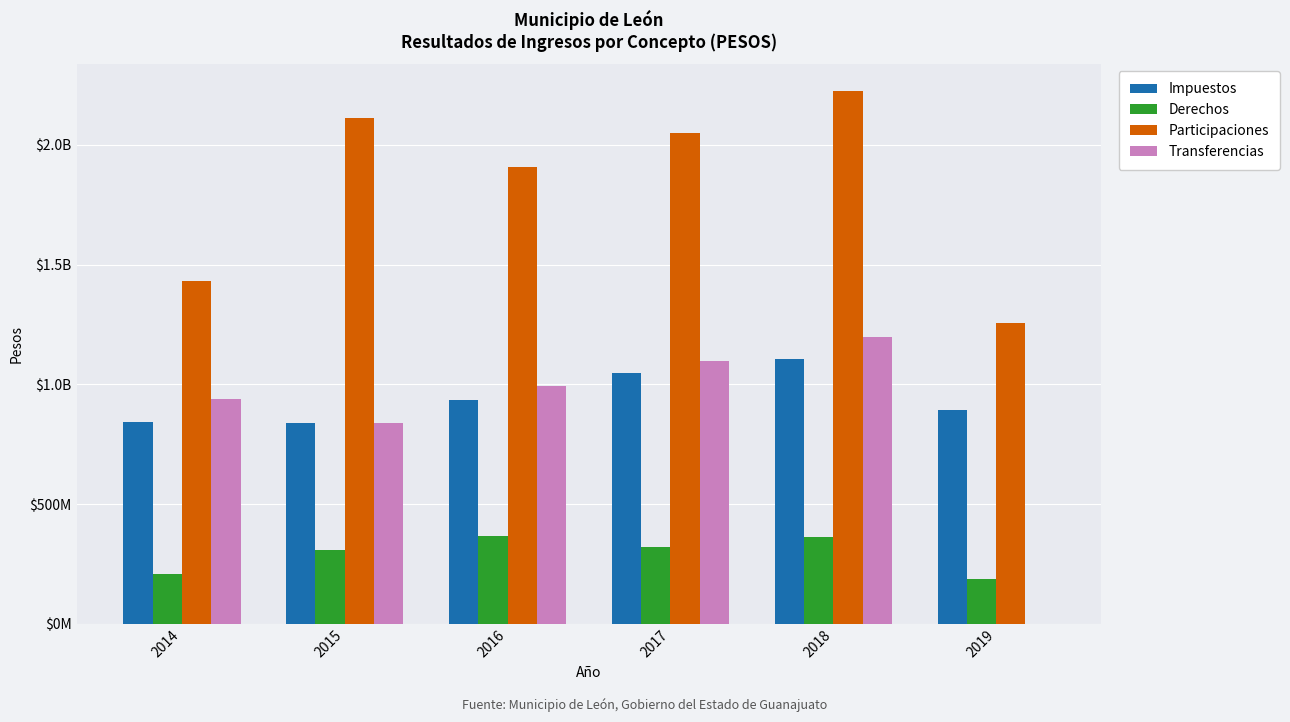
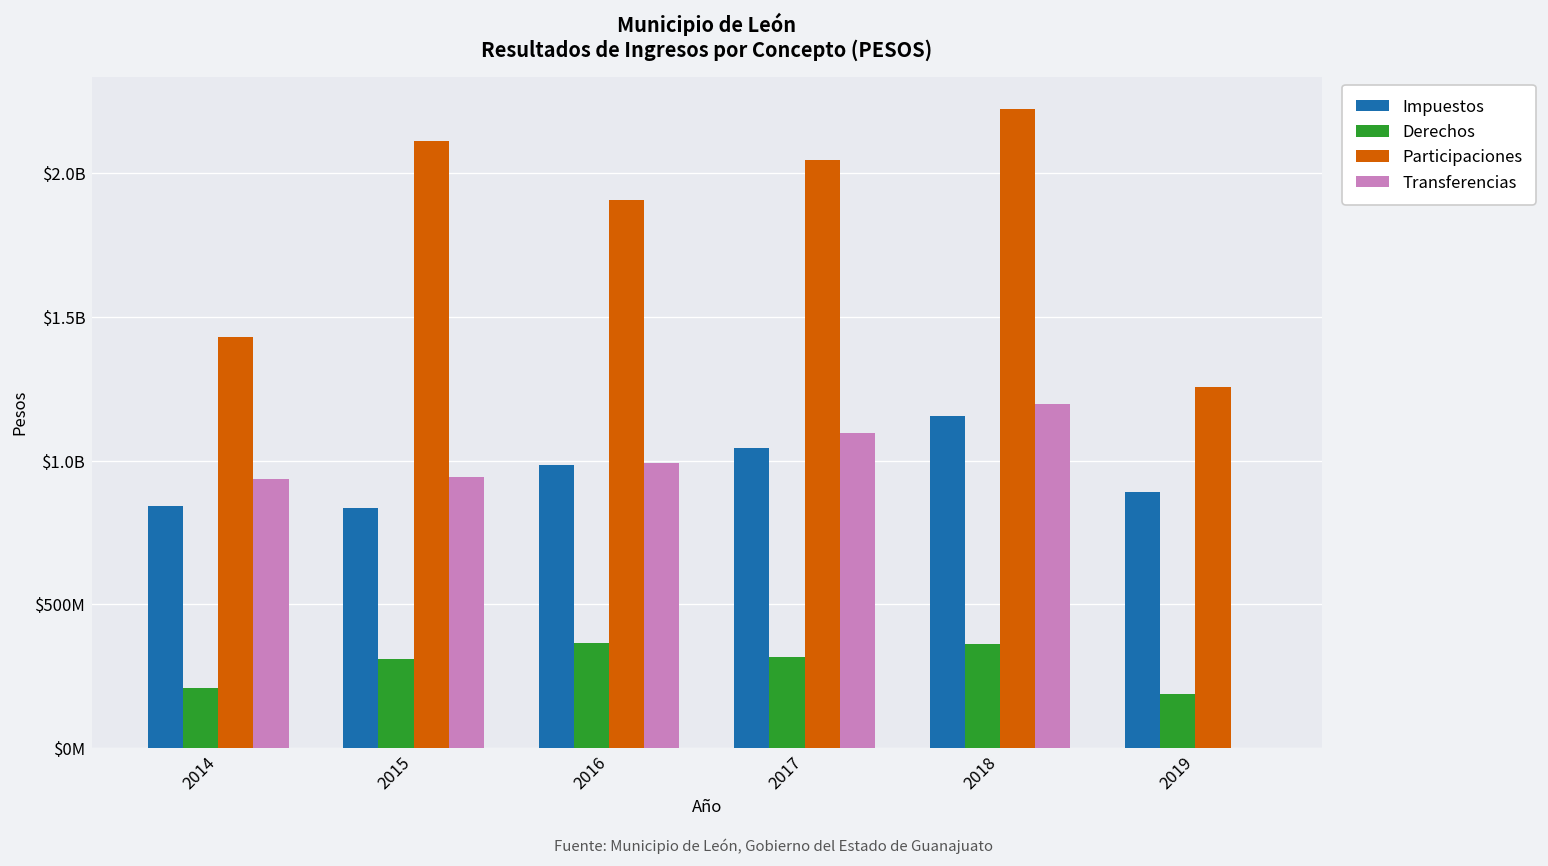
Transferencias, 2015: $840000000 -> $940000000
Impuestos, 2016: $930000000 -> $990000000
Impuestos, 2018: $1100000000 -> $1160000000
